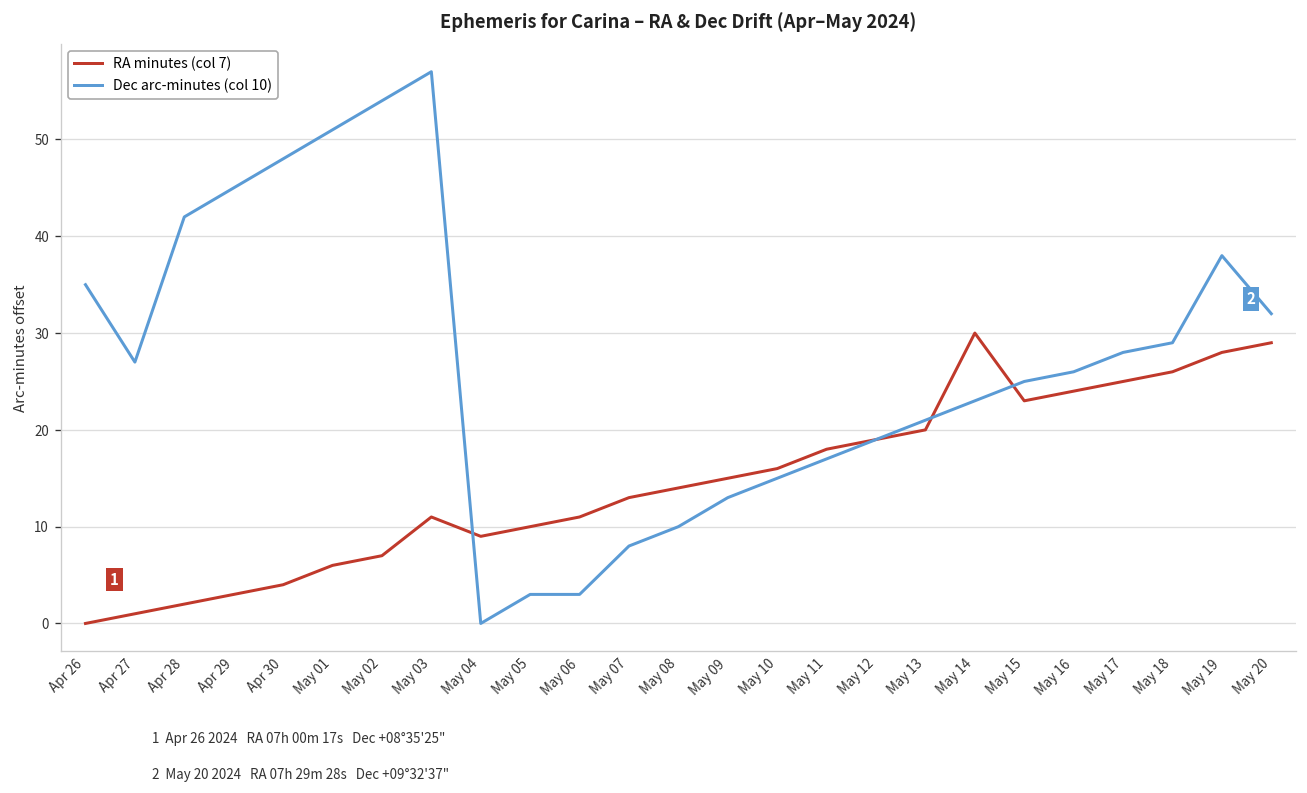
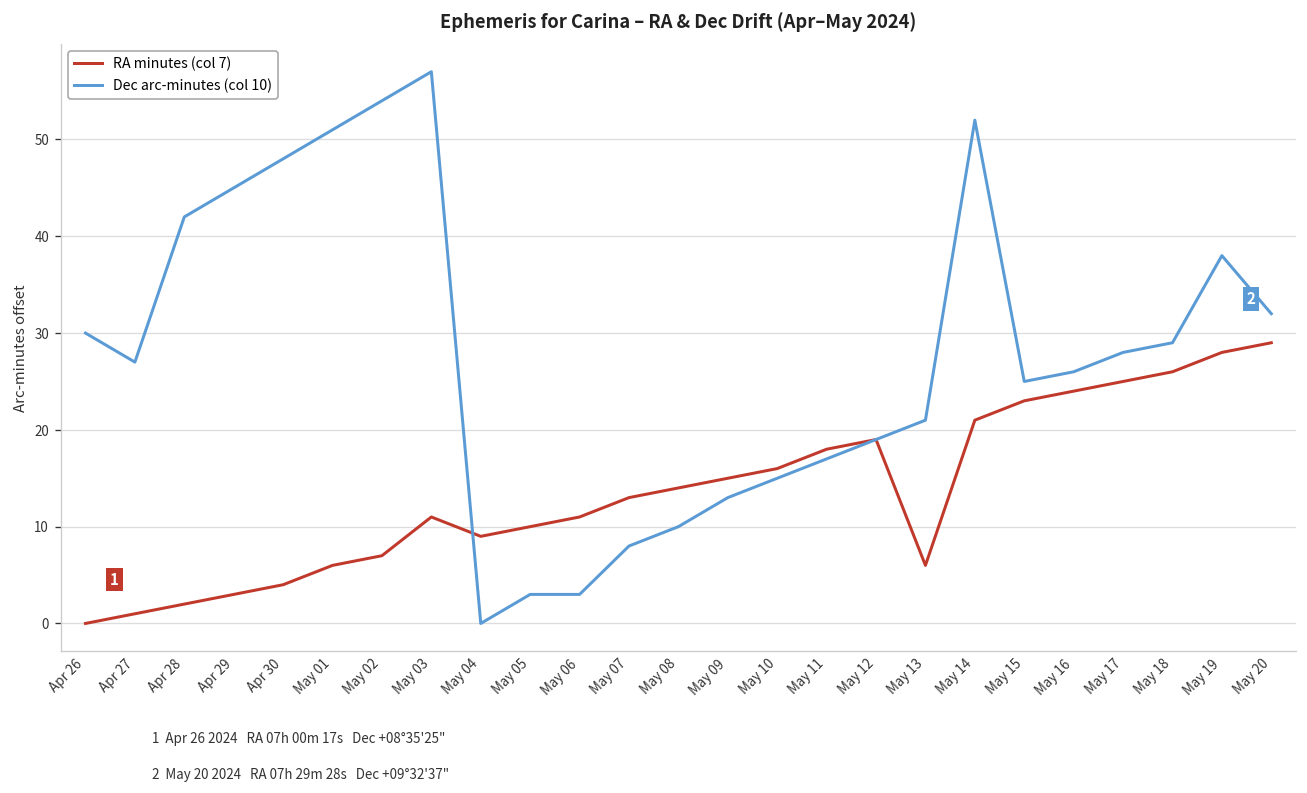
Dec arc-minutes (col 10), Apr 26: 35 -> 30
RA minutes (col 7), May 13: 20 -> 6
RA minutes (col 7), May 14: 30 -> 21
Dec arc-minutes (col 10), May 14: 23 -> 52
